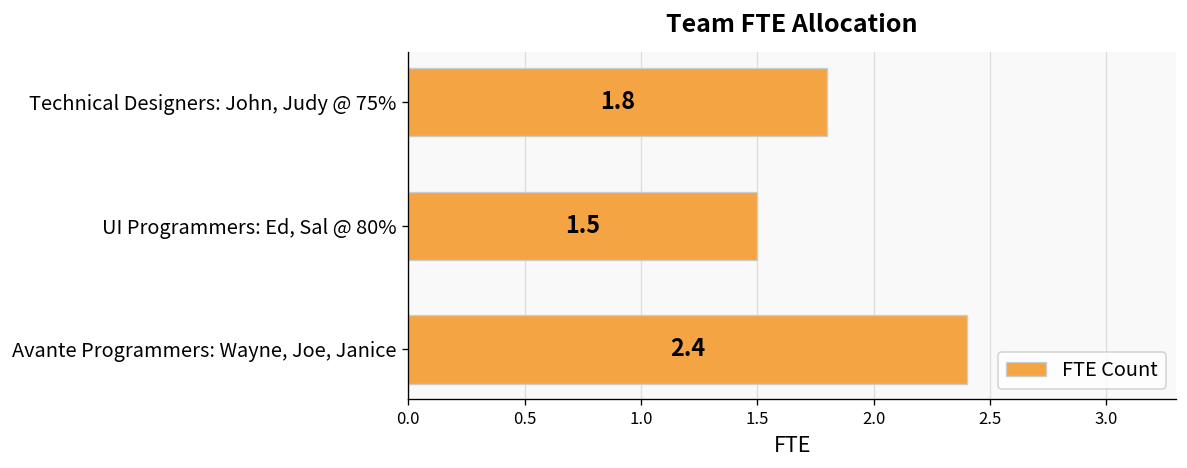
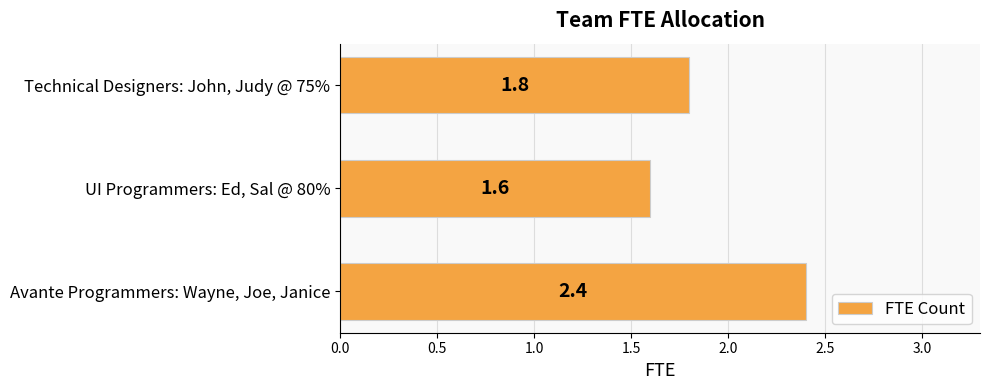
UI Programmers: Ed, Sal @ 80%: 1.5 -> 1.6
